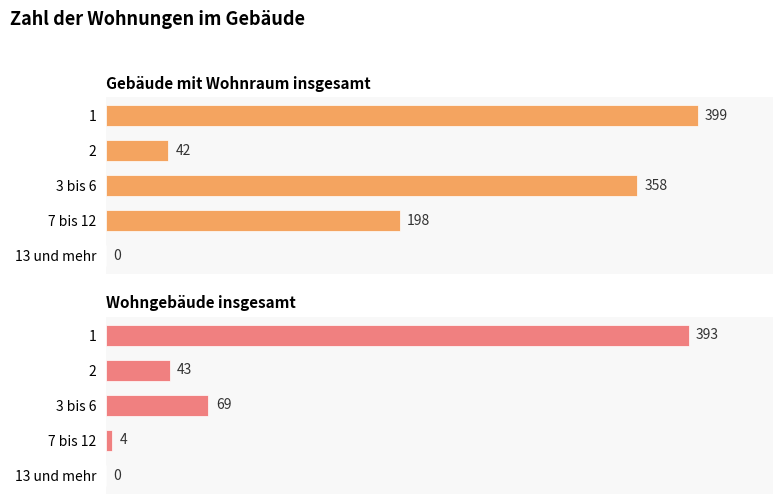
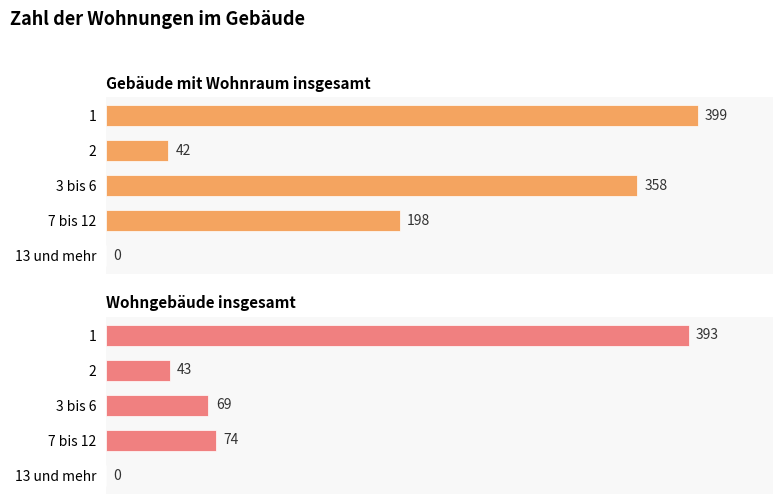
Wohngebäude insgesamt, 7 bis 12: 4 -> 74
